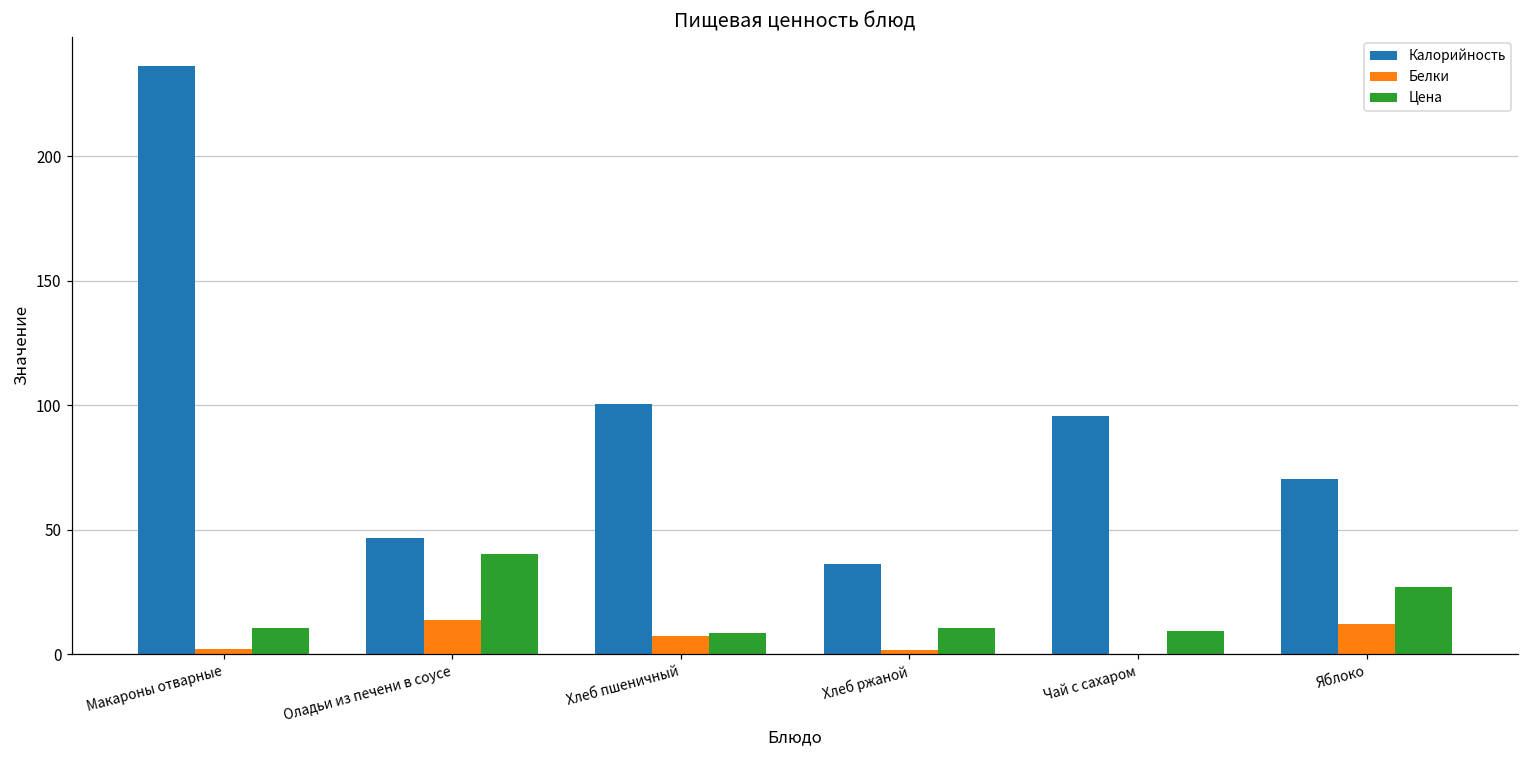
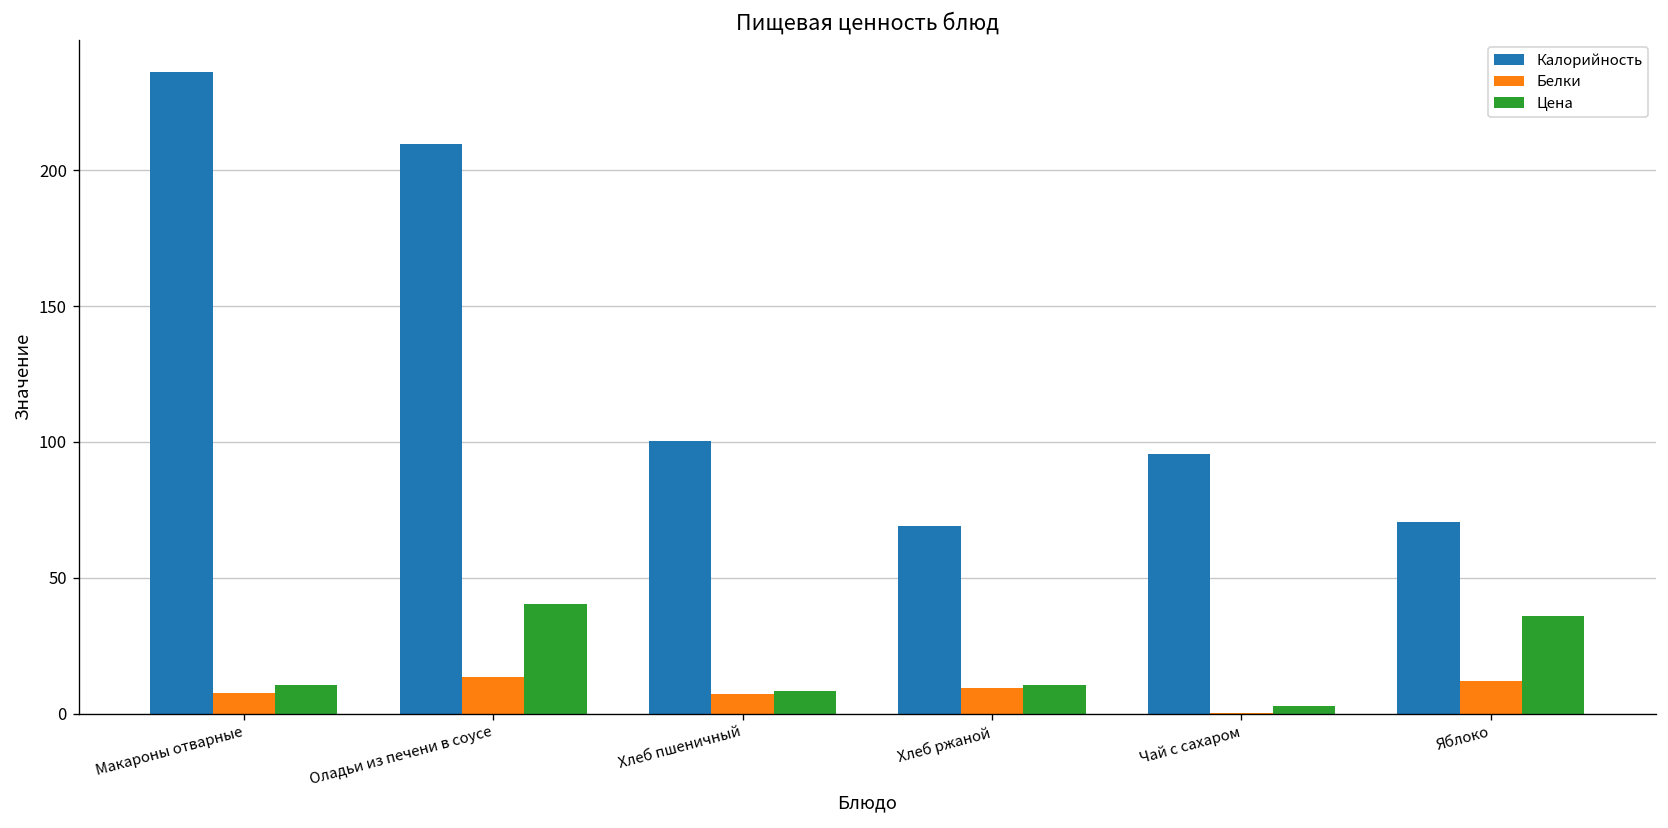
Белки, Макароны отварные: 2 -> 7
Калорийность, Оладьи из печени в соусе: 47 -> 210
Калорийность, Хлеб ржаной: 36 -> 69
Белки, Хлеб ржаной: 2 -> 9
Цена, Чай с сахаром: 9 -> 3
Цена, Яблоко: 27 -> 36
